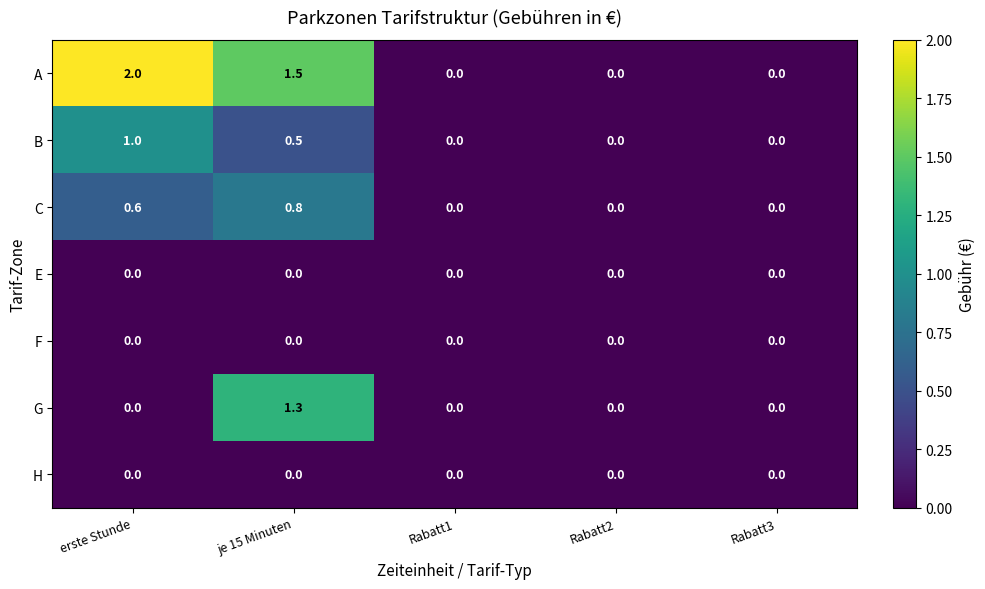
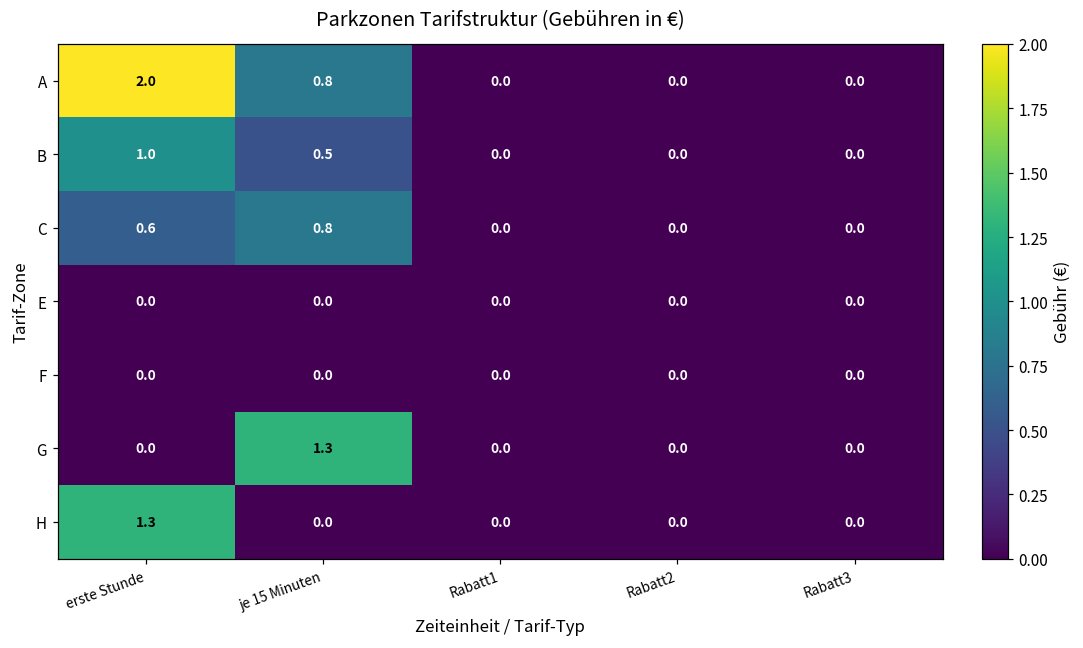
A, je 15 Minuten: 1.5 -> 0.8
H, erste Stunde: 0.0 -> 1.3
